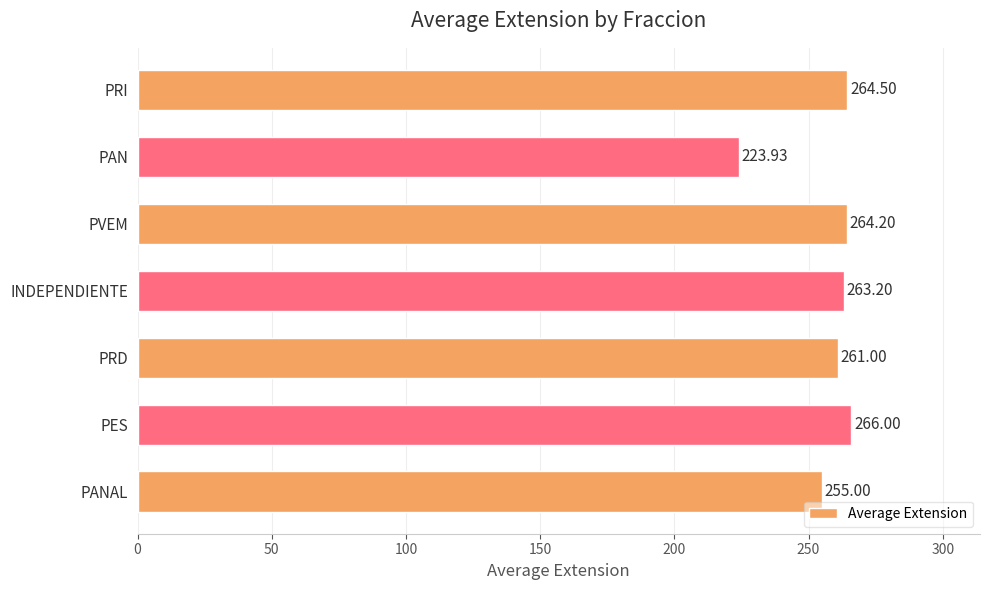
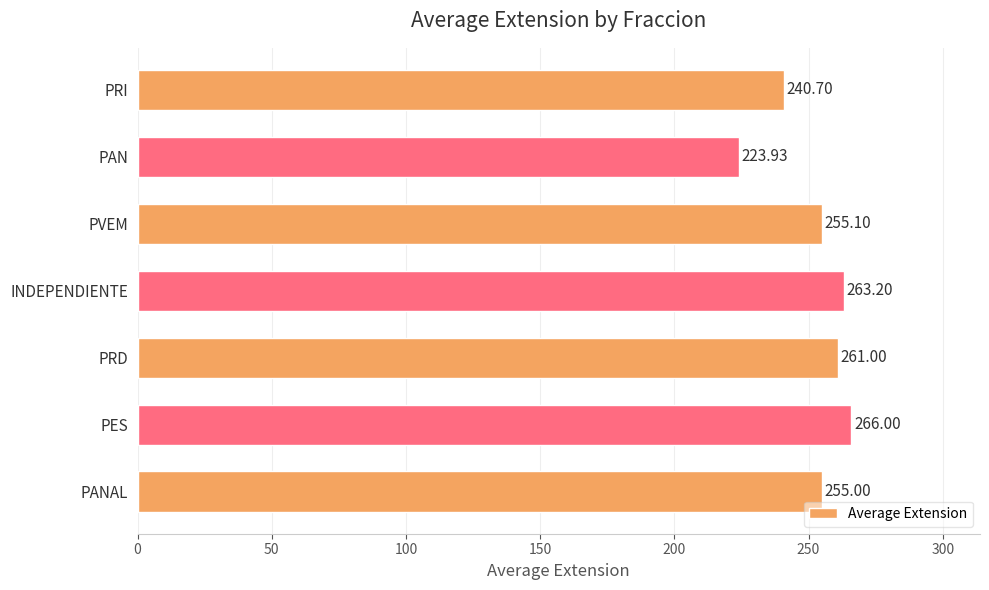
PRI: 264.50 -> 240.70
PVEM: 264.20 -> 255.10
